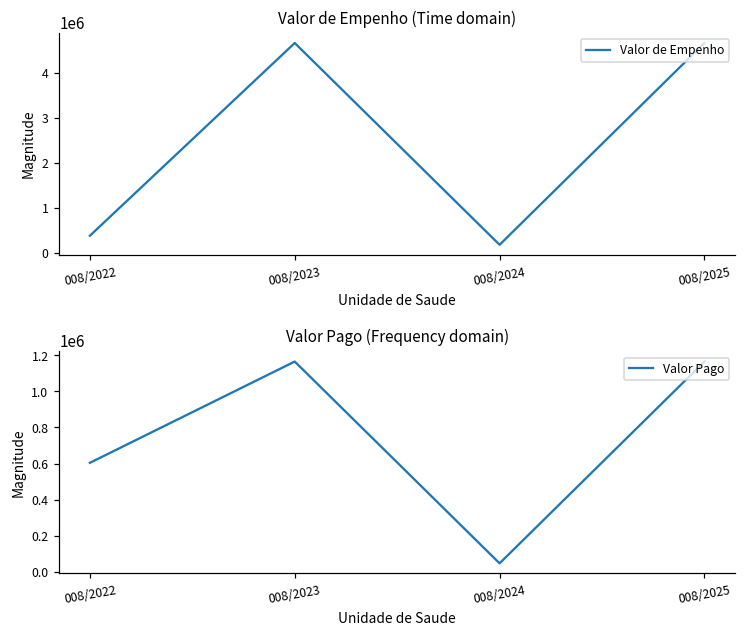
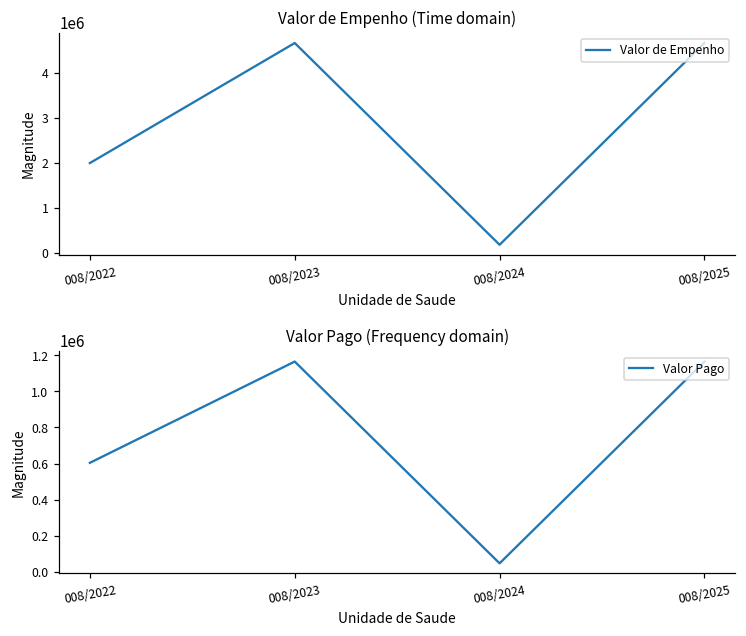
Valor de Empenho (Time domain), 008/2022: 400000 -> 2000000
